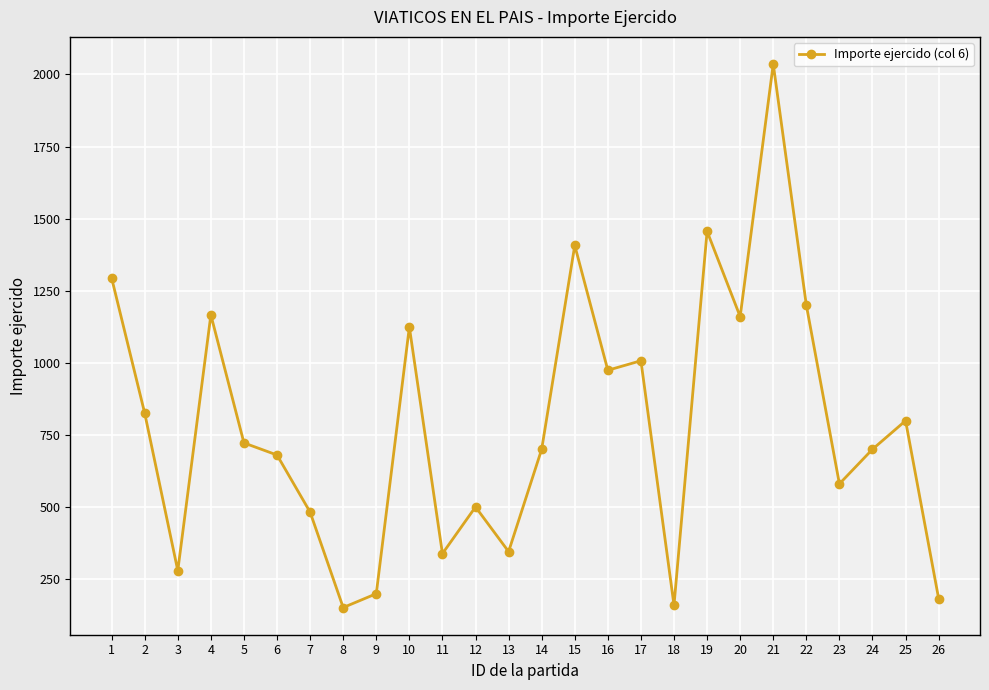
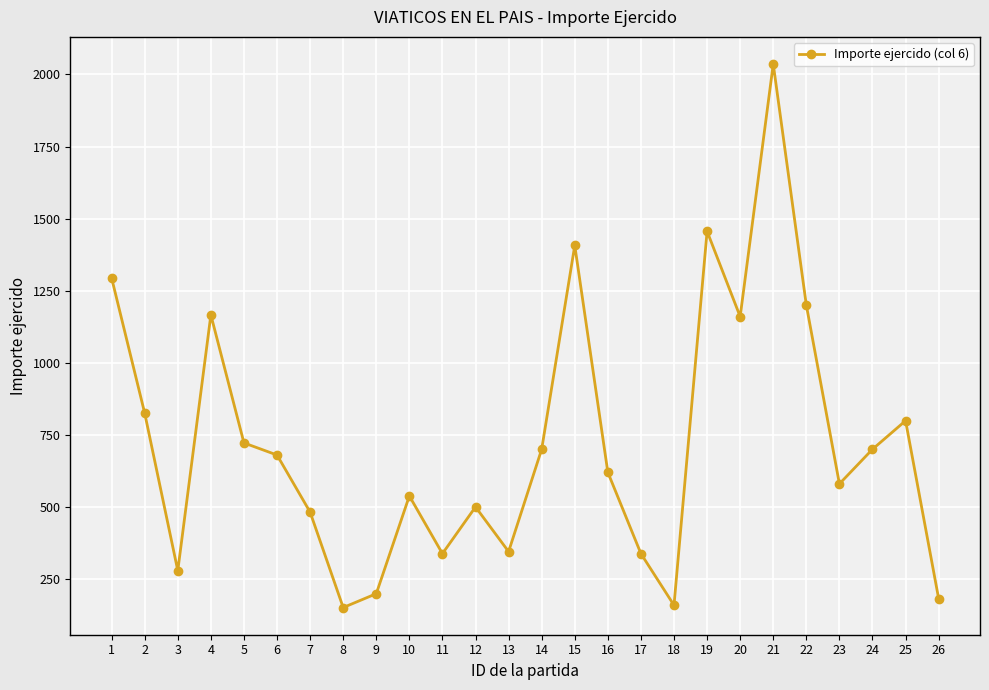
10: 1120 -> 540
16: 970 -> 620
17: 1010 -> 340
